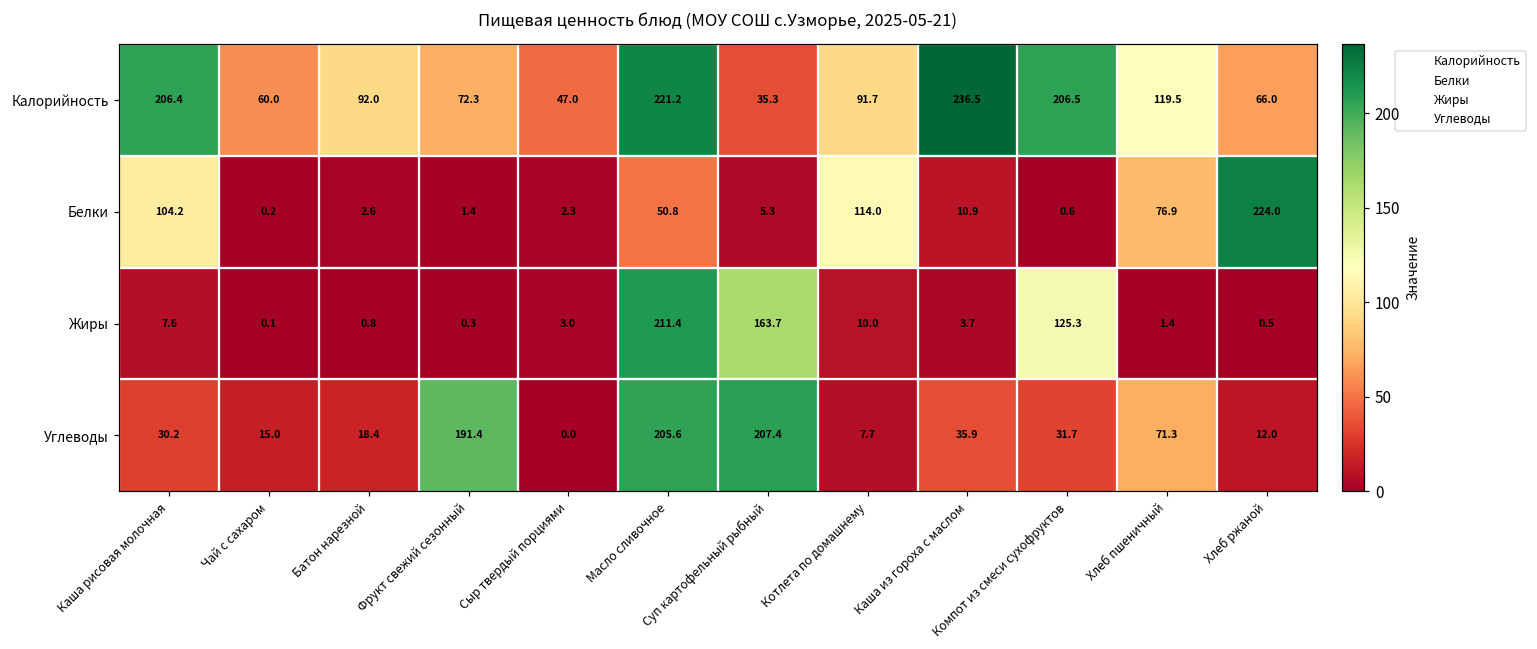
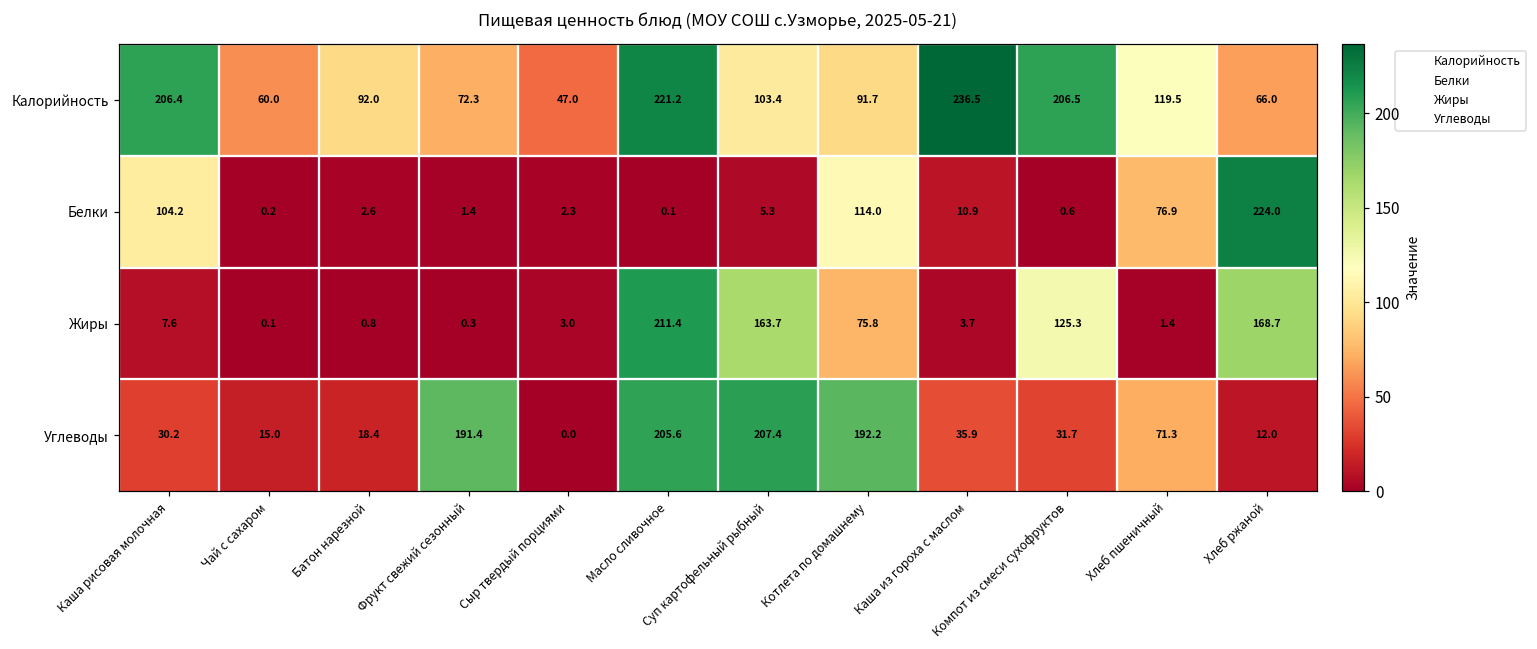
Калорийность, Суп картофельный рыбный: 35.3 -> 103.4
Белки, Масло сливочное: 50.8 -> 0.1
Жиры, Котлета по домашнему: 10.0 -> 75.8
Жиры, Хлеб ржаной: 0.5 -> 168.7
Углеводы, Котлета по домашнему: 7.7 -> 192.2
